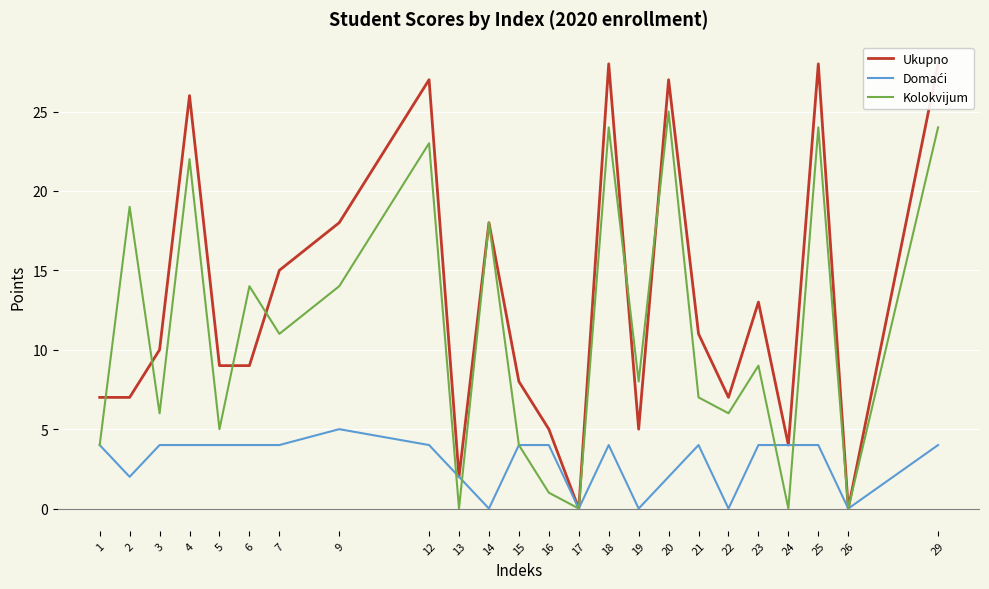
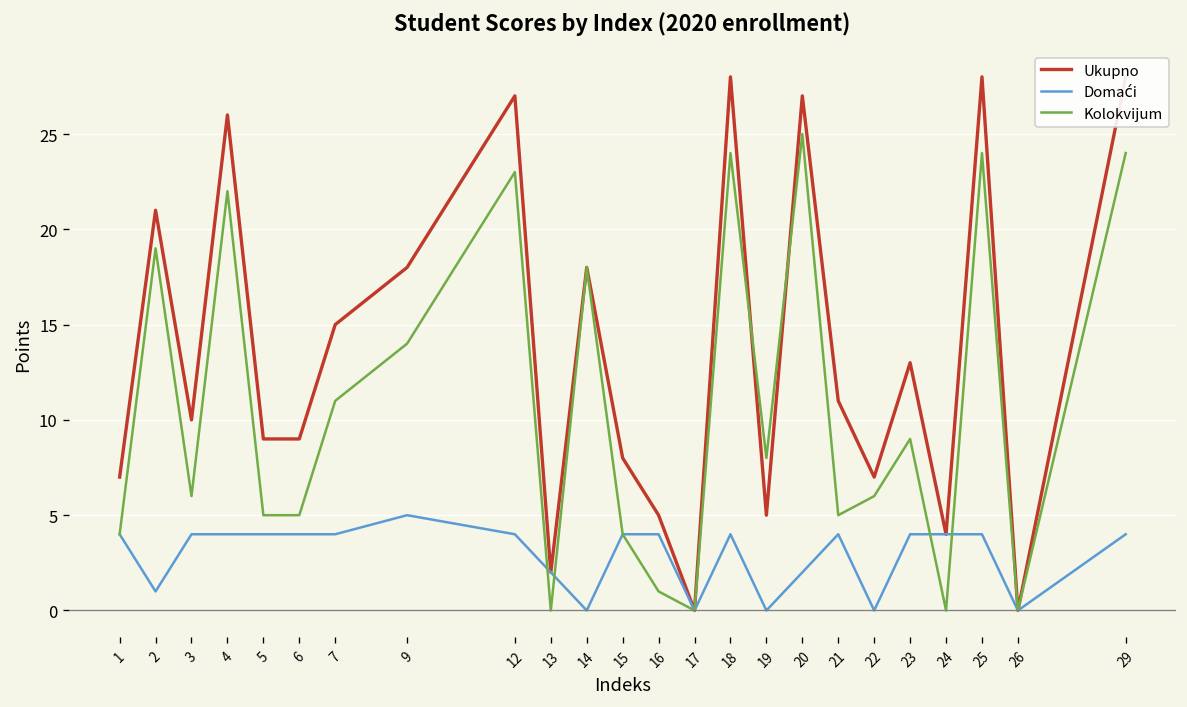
Ukupno, 2: 7 -> 21
Domaći, 2: 2 -> 1
Kolokvijum, 6: 14 -> 5
Kolokvijum, 21: 7 -> 5
